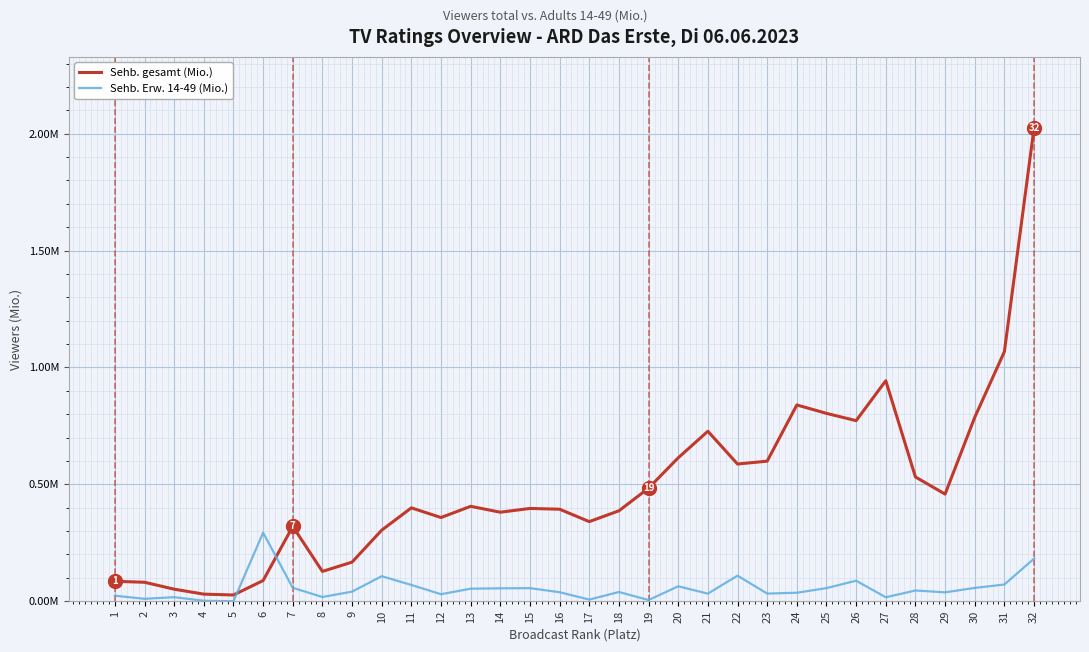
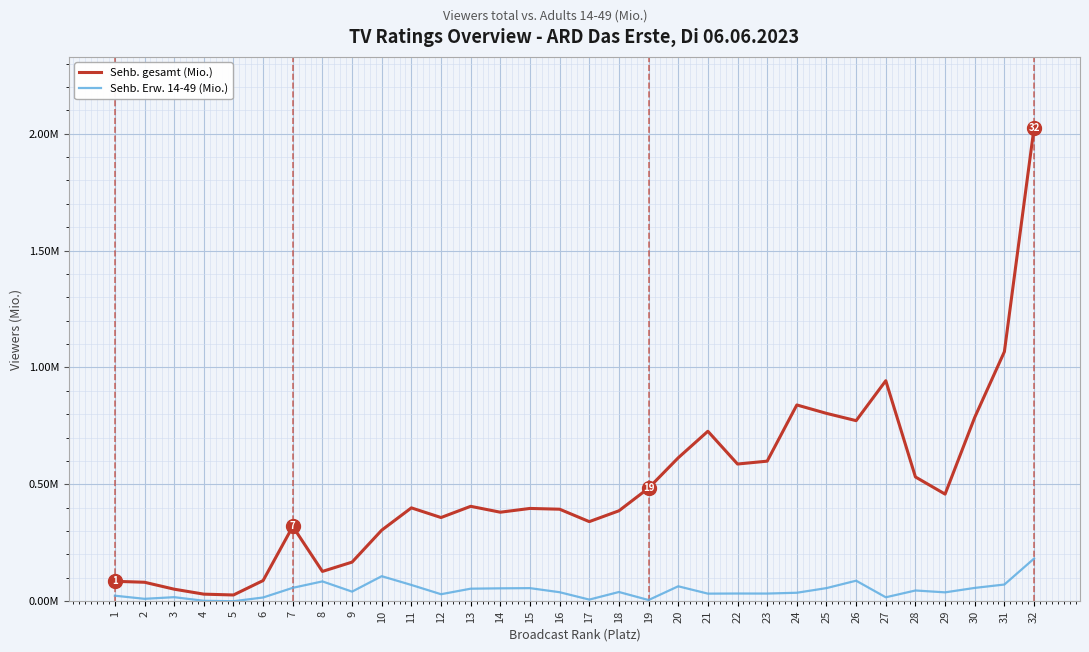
Sehb. Erw. 14-49 (Mio.), 6: 290000 -> 20000
Sehb. Erw. 14-49 (Mio.), 8: 20000 -> 80000
Sehb. Erw. 14-49 (Mio.), 22: 110000 -> 30000
